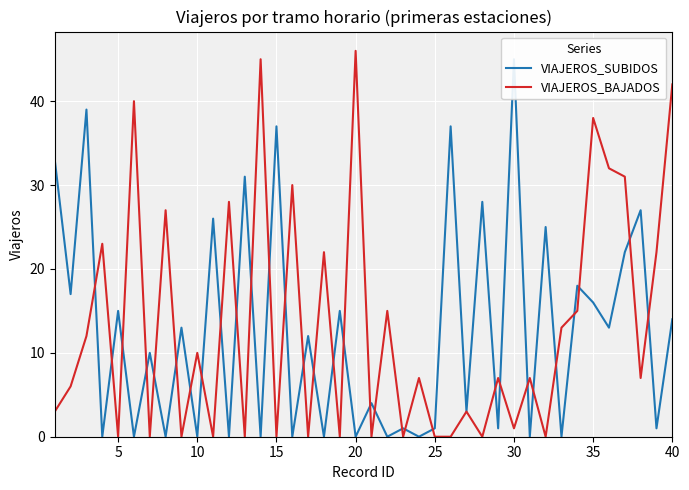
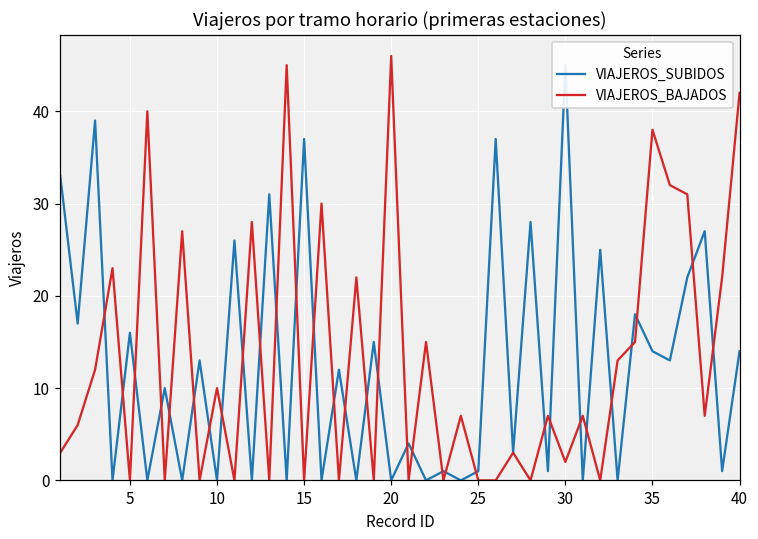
VIAJEROS_SUBIDOS, 5: 15 -> 16
VIAJEROS_BAJADOS, 30: 1 -> 2
VIAJEROS_SUBIDOS, 35: 16 -> 14
